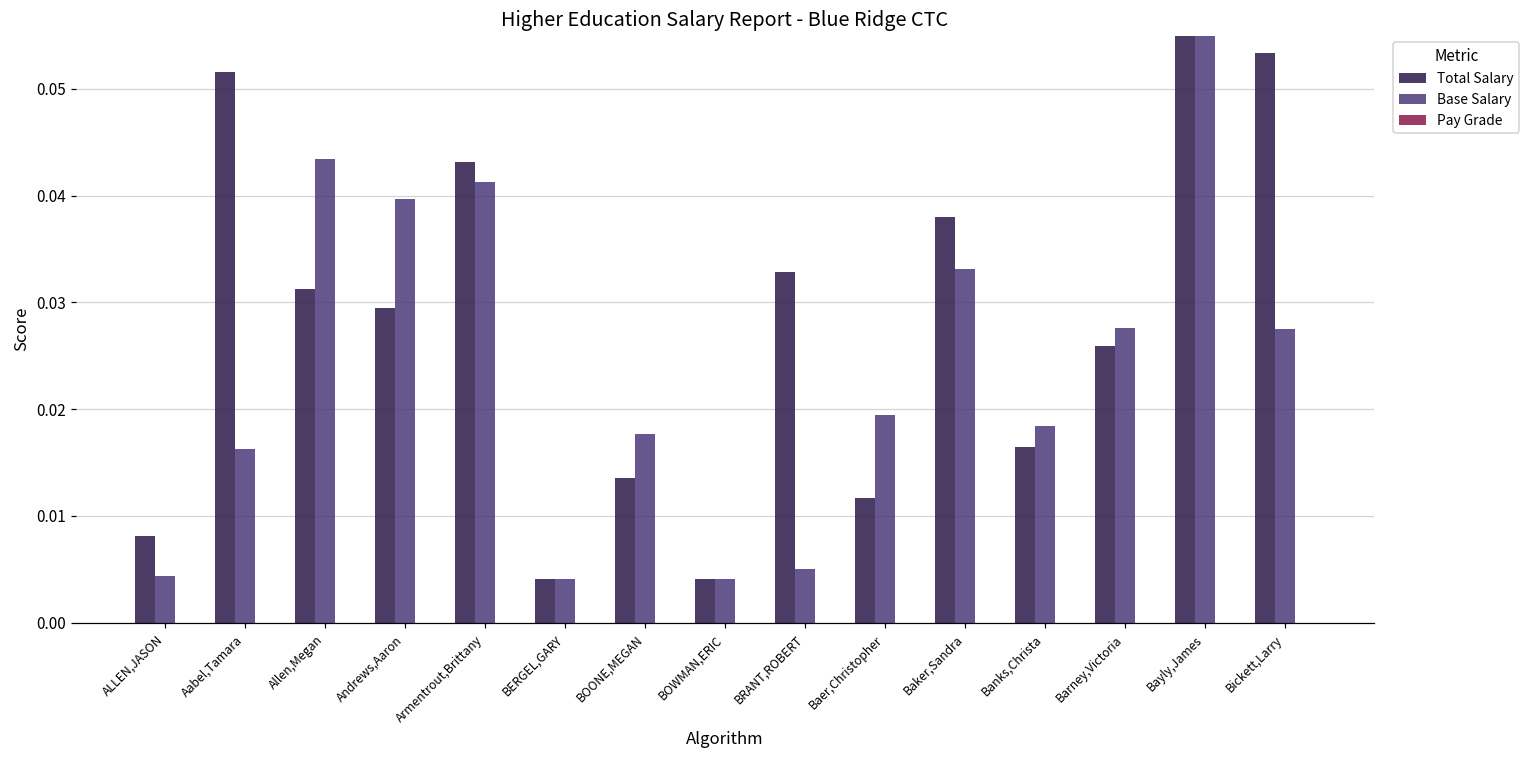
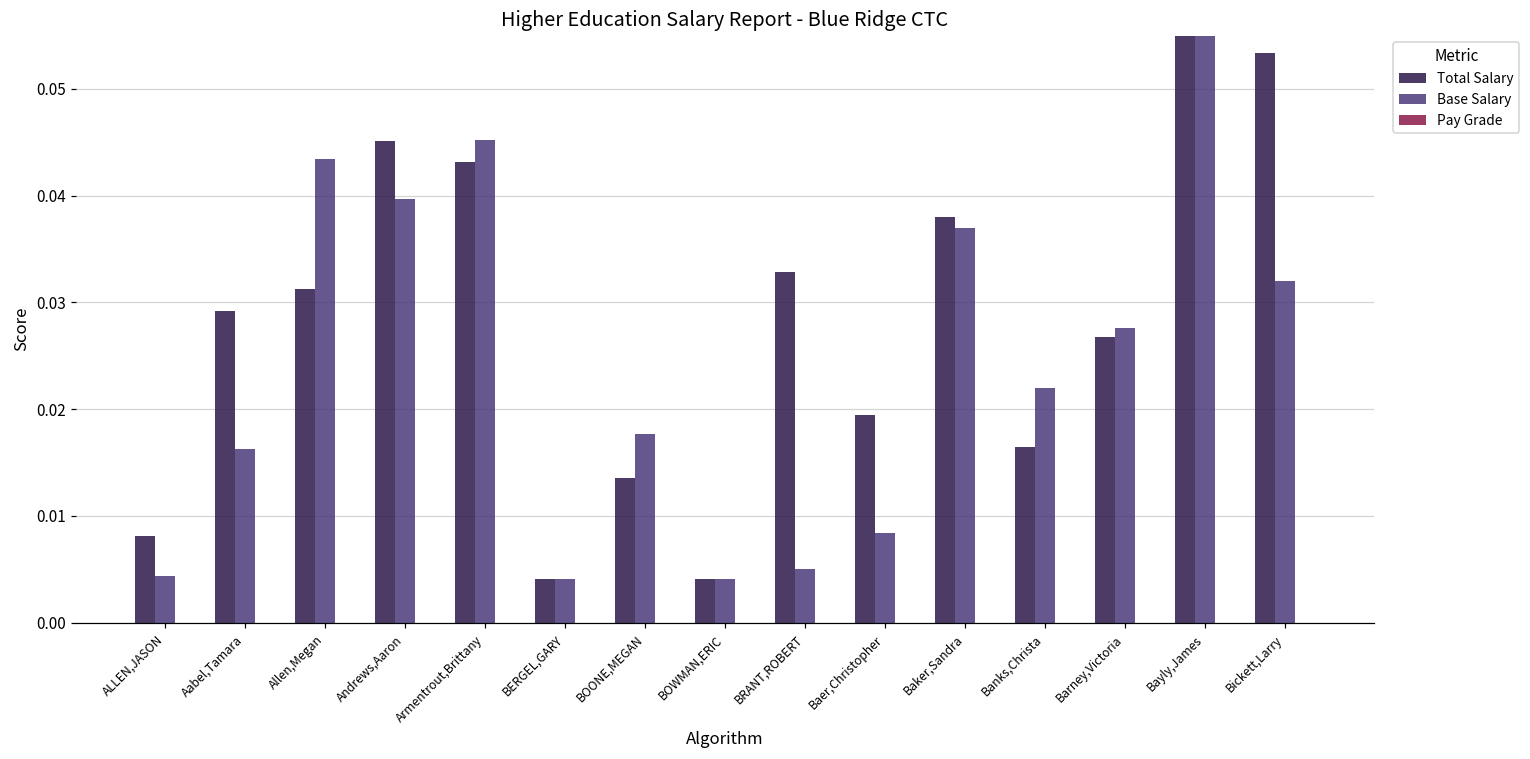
Total Salary, Aabel,Tamara: 0.052 -> 0.029
Total Salary, Andrews,Aaron: 0.029 -> 0.045
Base Salary, Armentrout,Brittany: 0.041 -> 0.045
Total Salary, Baer,Christopher: 0.012 -> 0.019
Base Salary, Baer,Christopher: 0.019 -> 0.008
Base Salary, Baker,Sandra: 0.033 -> 0.037
Base Salary, Banks,Christa: 0.018 -> 0.022
Total Salary, Barney,Victoria: 0.026 -> 0.027
Base Salary, Bickett,Larry: 0.028 -> 0.032
